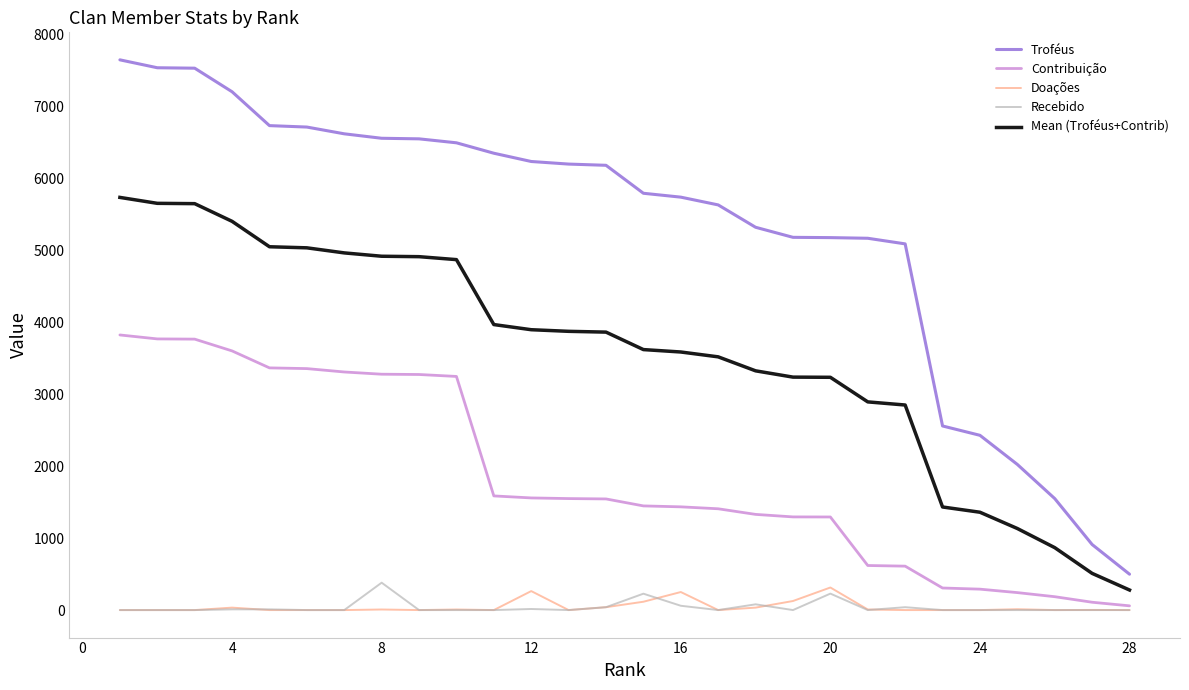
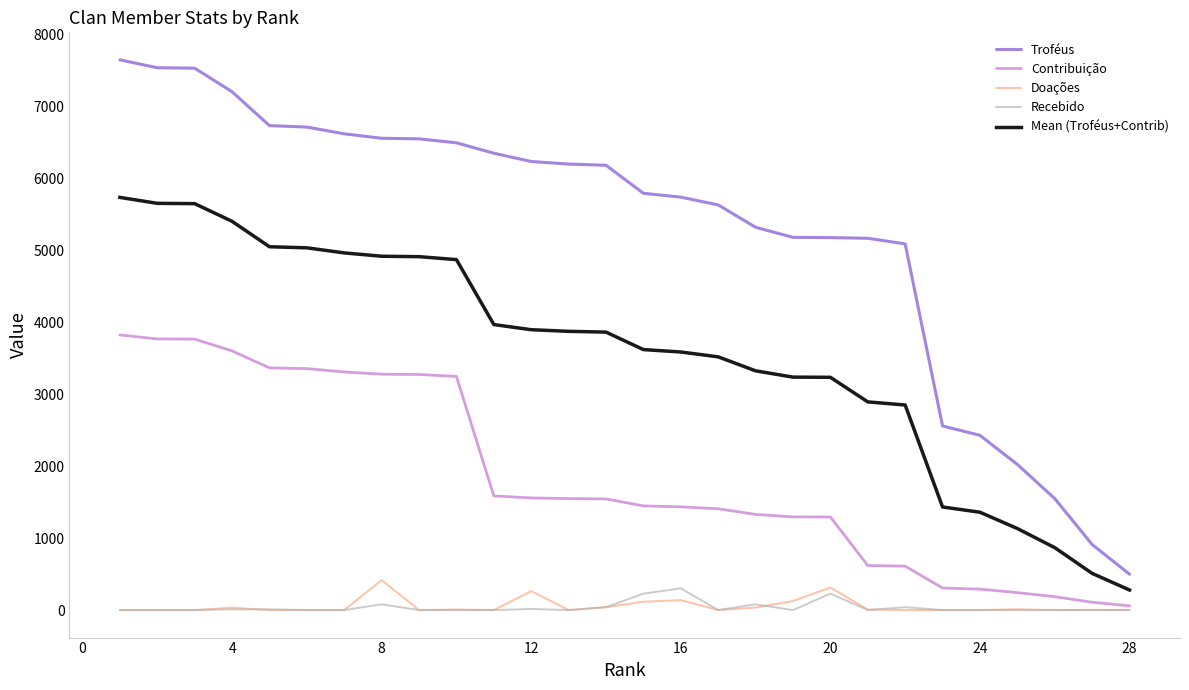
Doações, 8: 0 -> 400
Recebido, 8: 400 -> 100
Doações, 16: 300 -> 100
Recebido, 16: 100 -> 300
